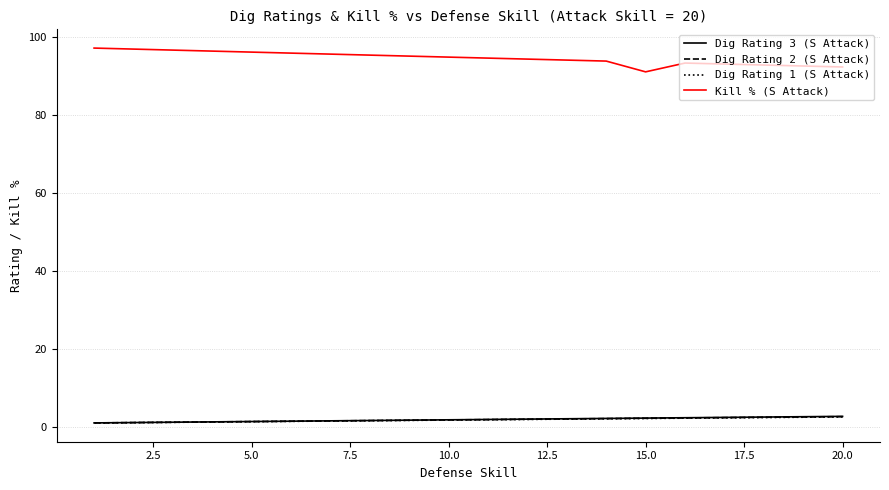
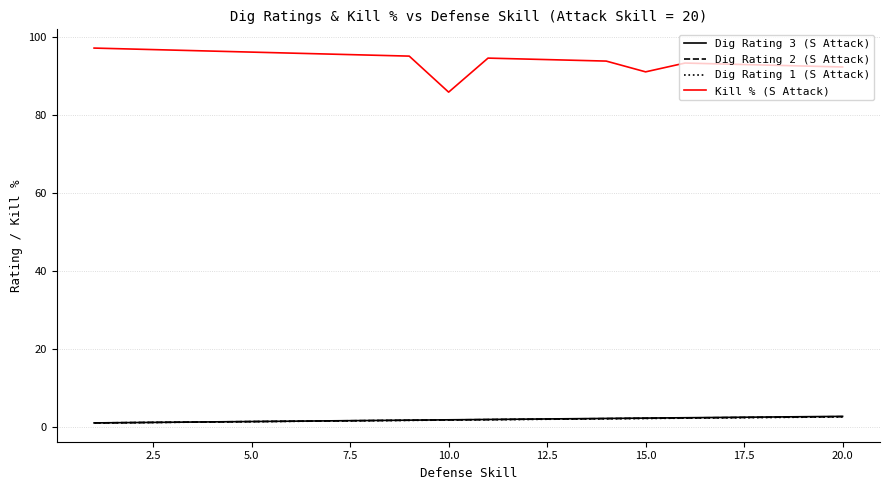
Kill % (S Attack), 10.0: 95 -> 86
